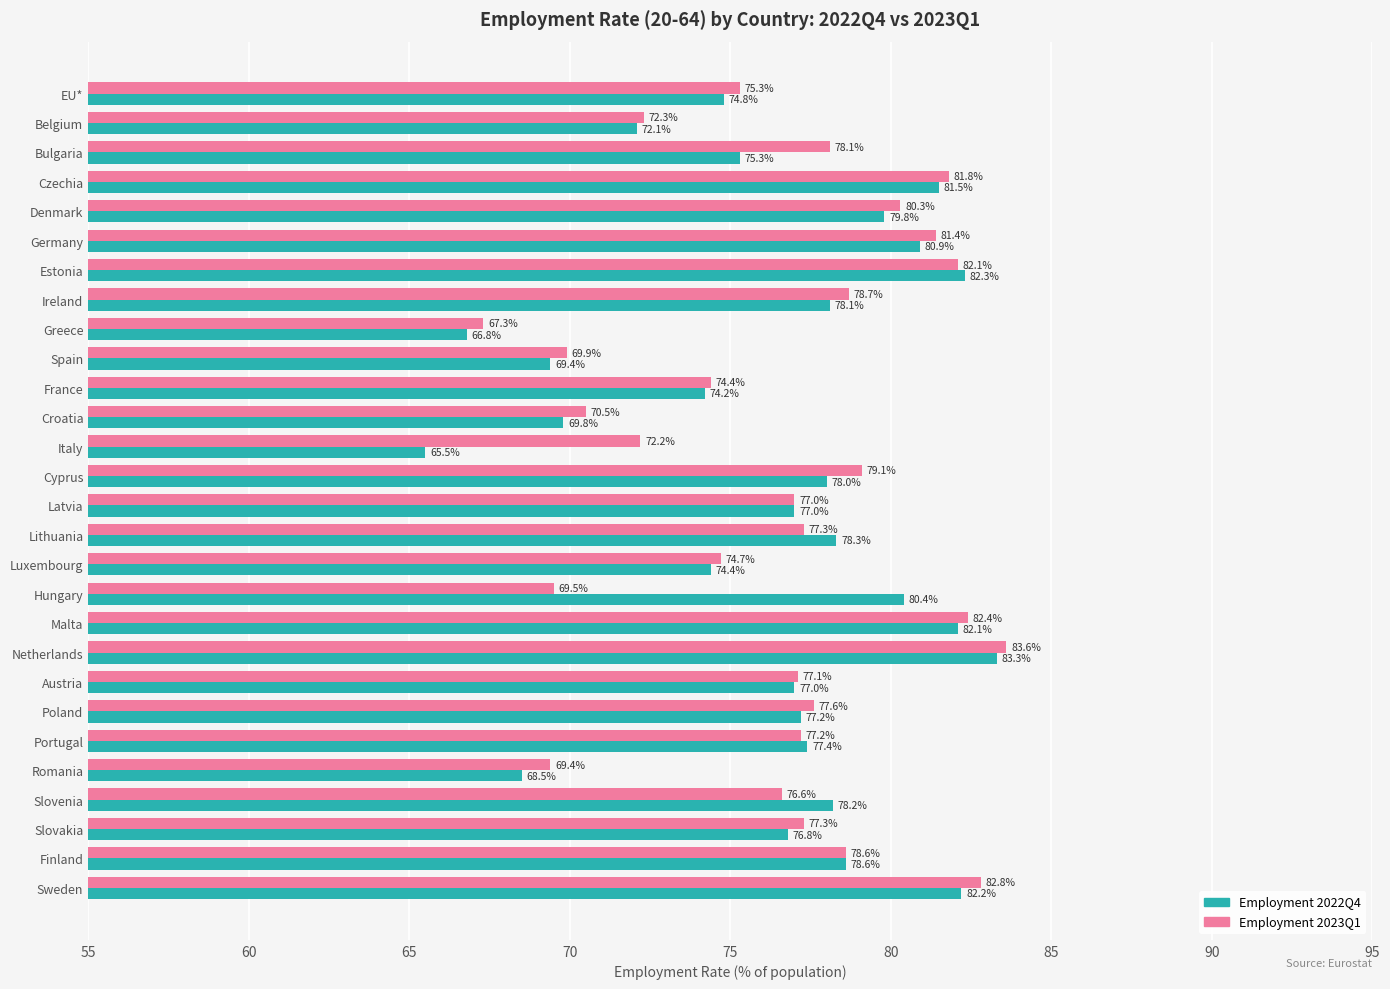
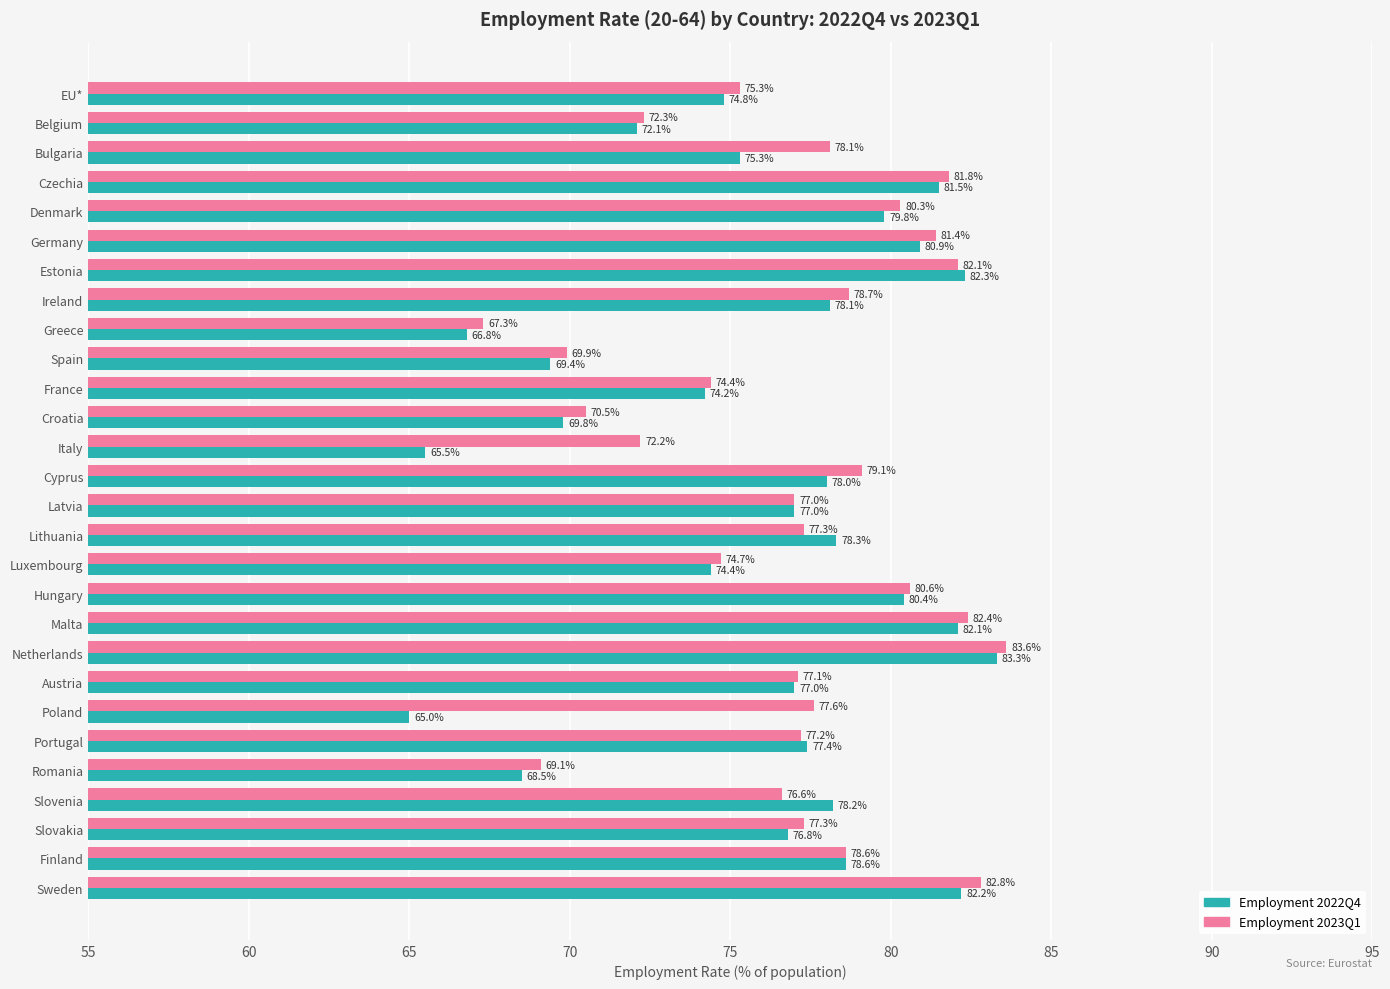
Employment 2023Q1, Hungary: 69.5% -> 80.6%
Employment 2022Q4, Poland: 77.2% -> 65.0%
Employment 2023Q1, Romania: 69.4% -> 69.1%
